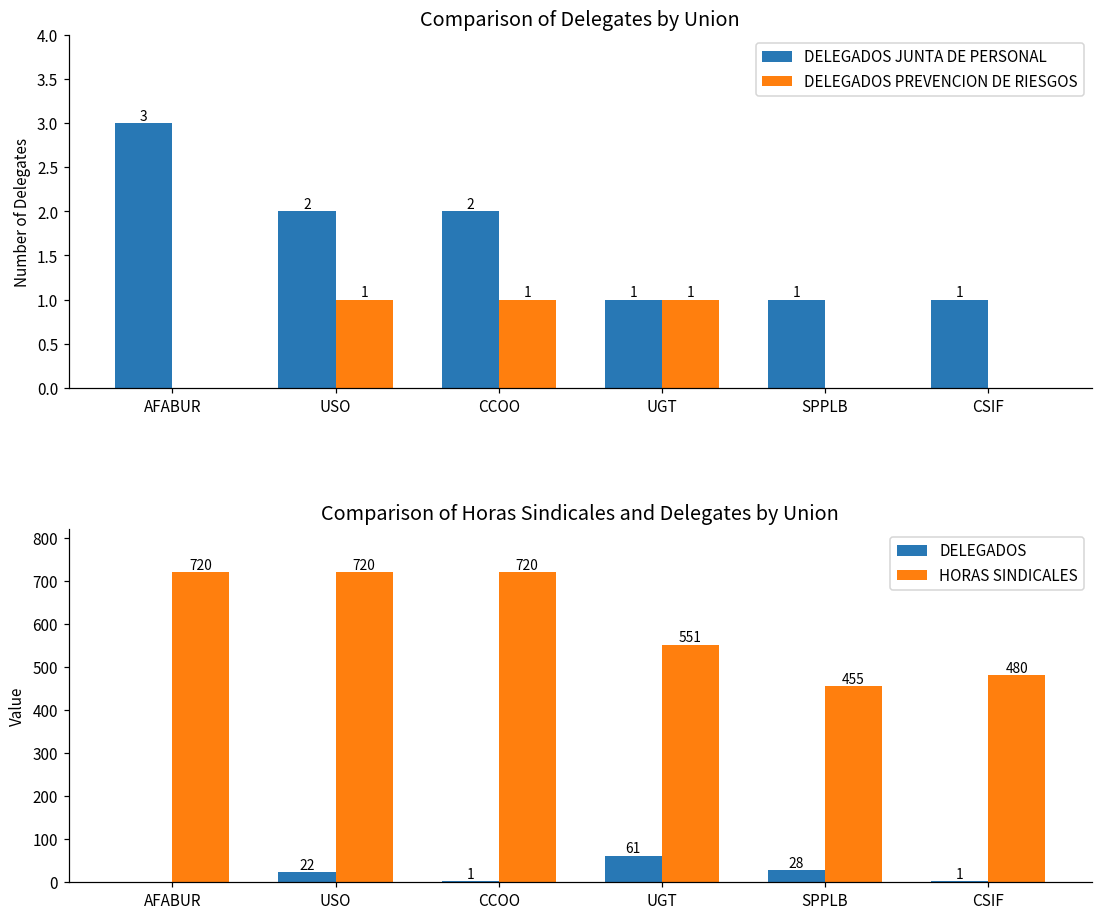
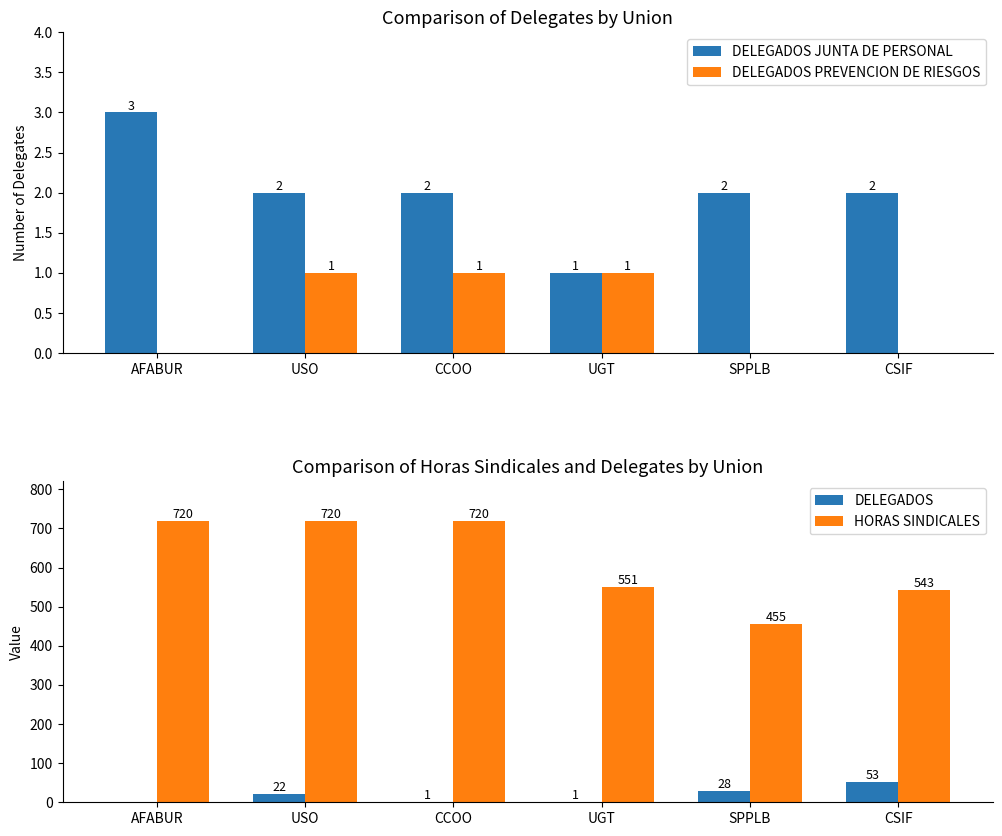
Comparison of Delegates by Union, DELEGADOS JUNTA DE PERSONAL, SPPLB: 1 -> 2
Comparison of Delegates by Union, DELEGADOS JUNTA DE PERSONAL, CSIF: 1 -> 2
Comparison of Horas Sindicales and Delegates by Union, DELEGADOS, UGT: 61 -> 1
Comparison of Horas Sindicales and Delegates by Union, DELEGADOS, CSIF: 1 -> 53
Comparison of Horas Sindicales and Delegates by Union, HORAS SINDICALES, CSIF: 480 -> 543
